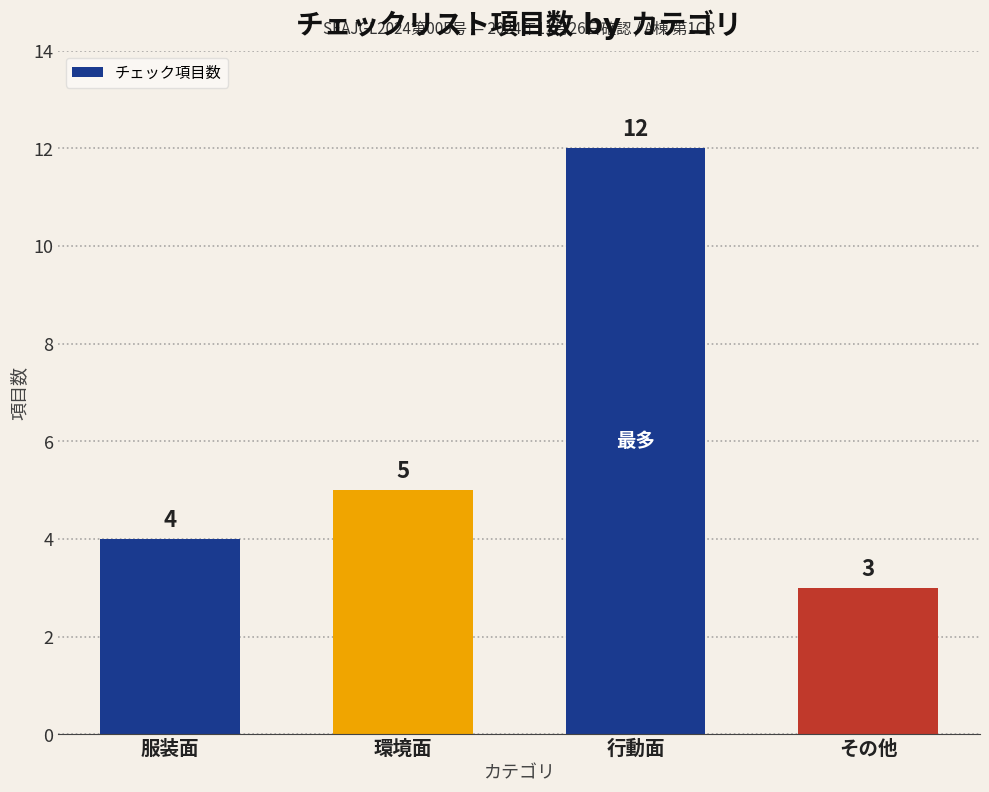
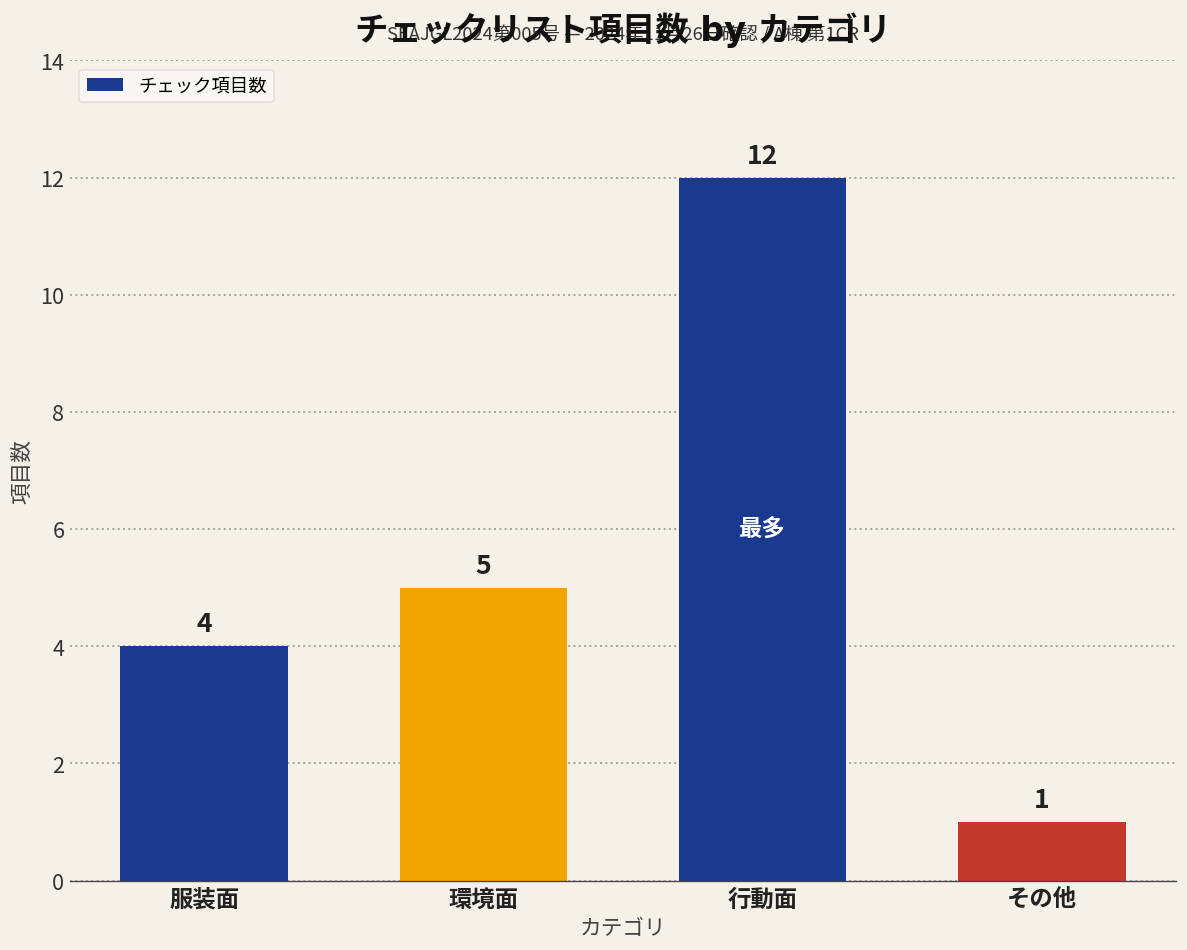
その他: 3 -> 1
